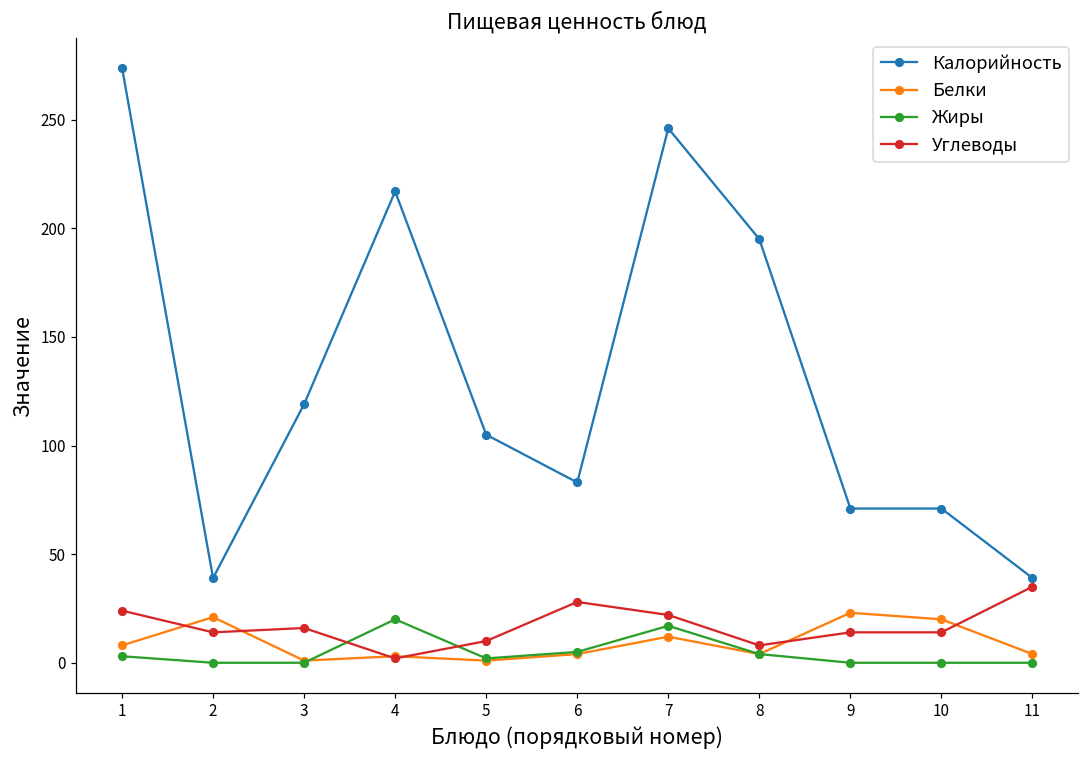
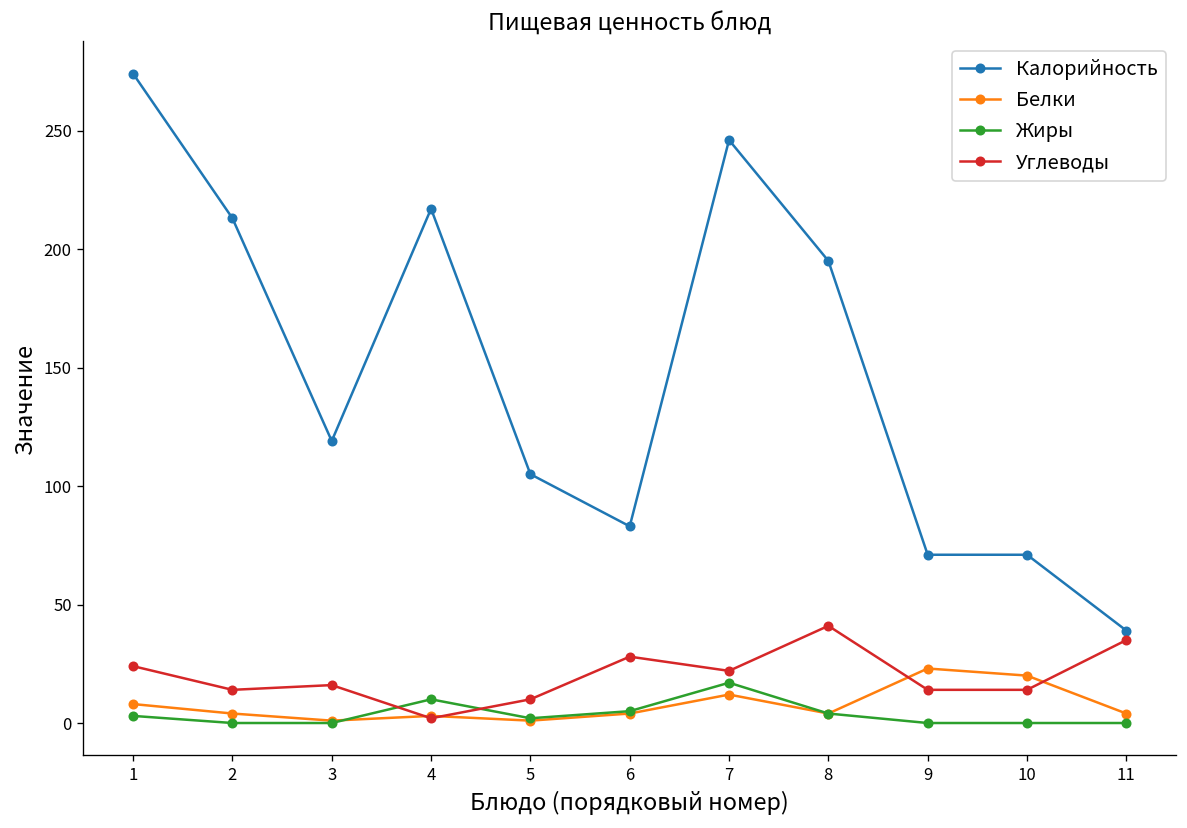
Калорийность, 2: 39 -> 213
Белки, 2: 21 -> 4
Жиры, 4: 20 -> 10
Углеводы, 8: 8 -> 41
